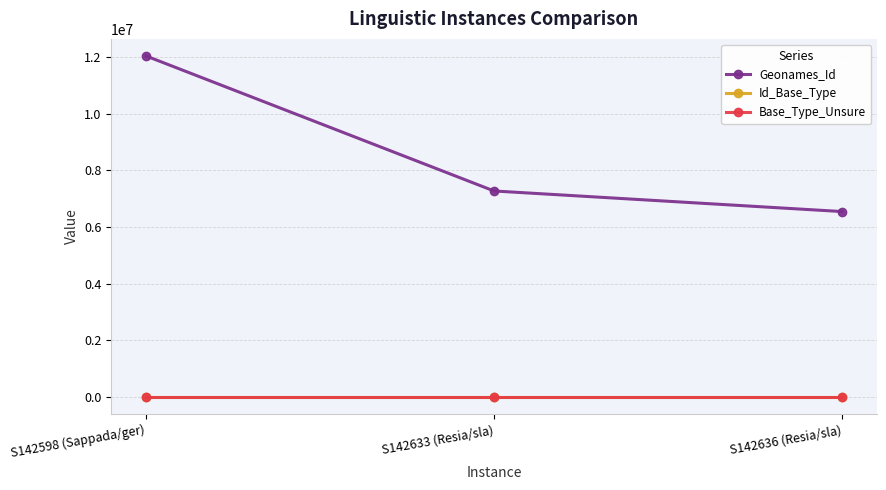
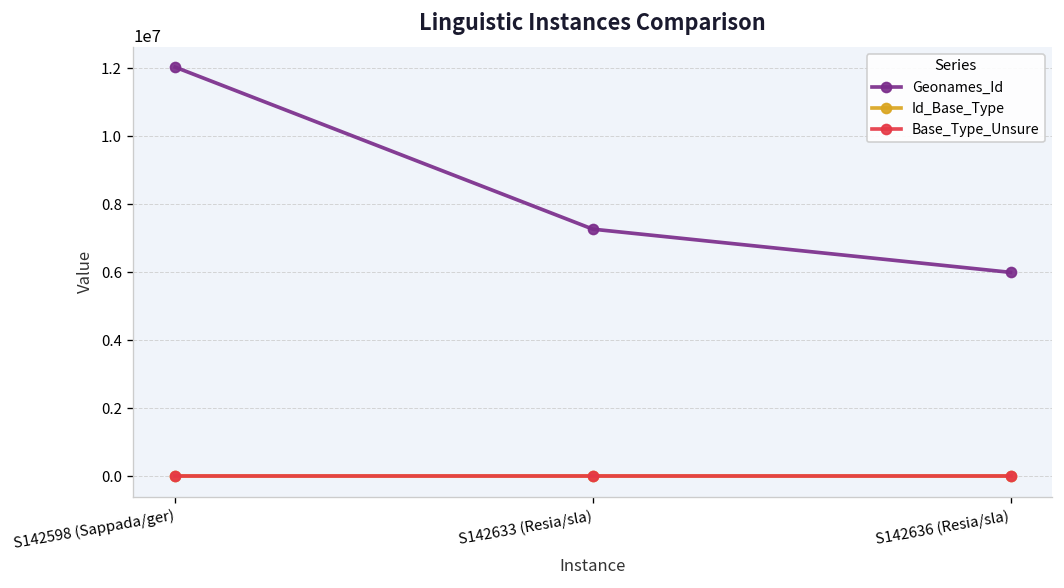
Geonames_Id, S142636 (Resia/sla): 6500000 -> 6000000
